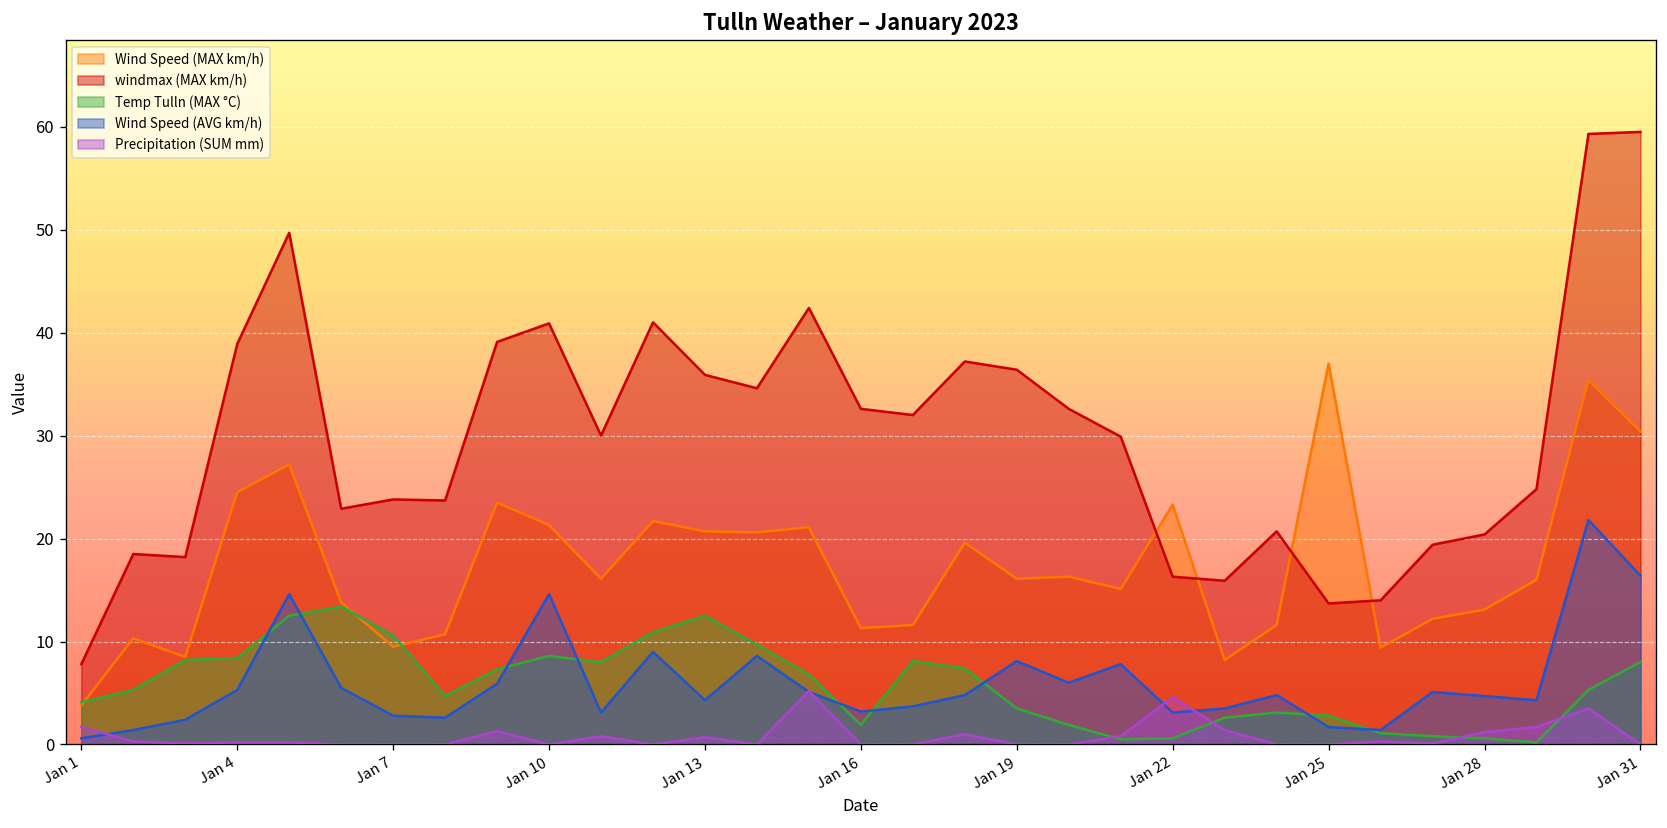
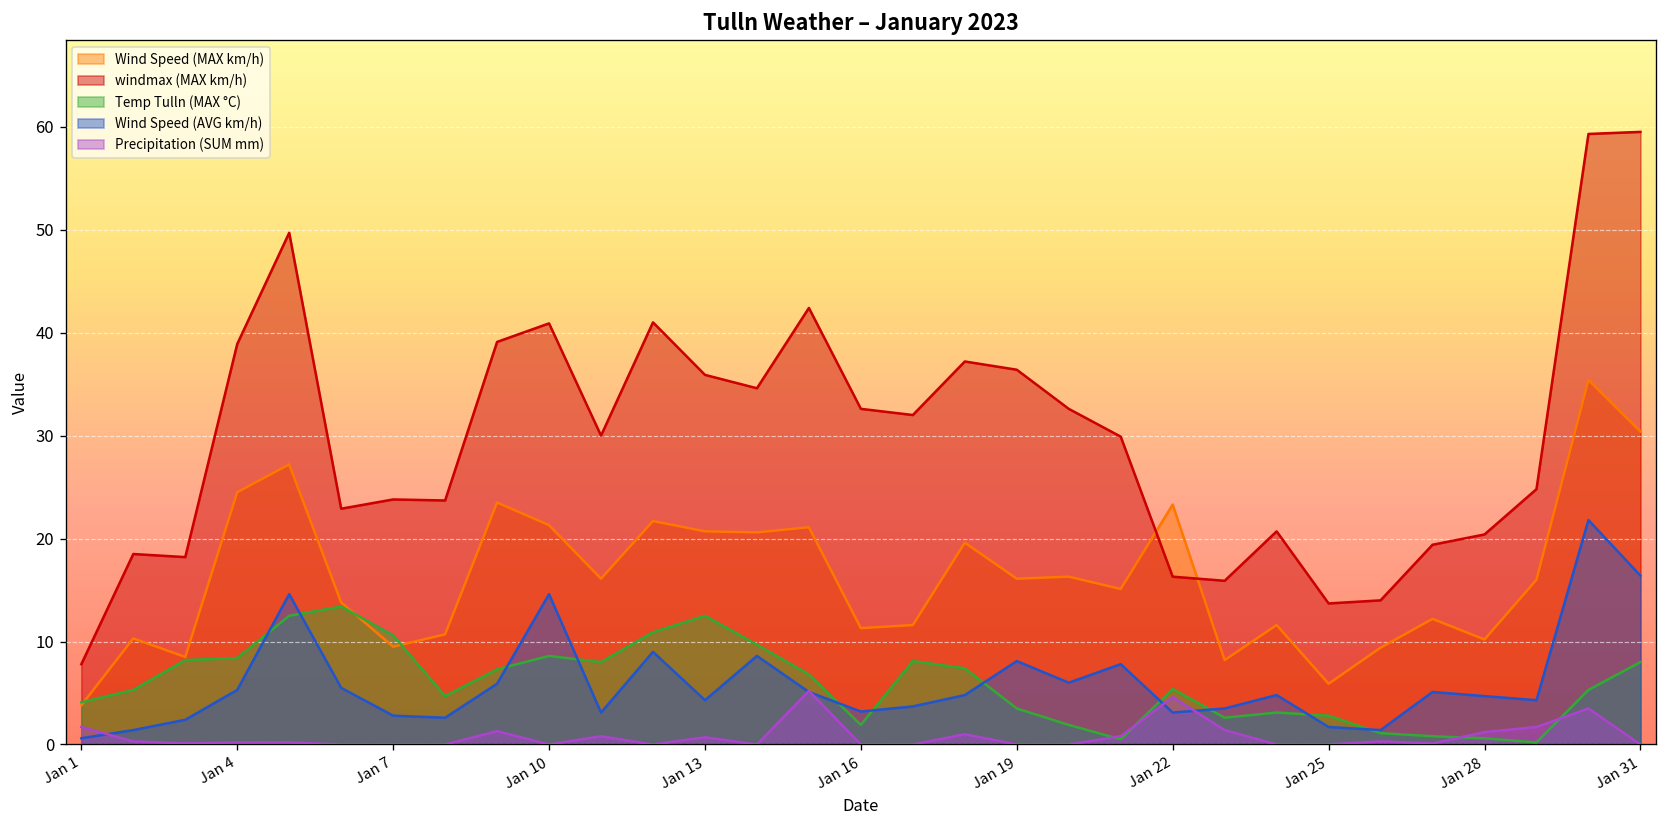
Temp Tulln (MAX °C), Jan 22: 1 -> 5
Wind Speed (MAX km/h), Jan 25: 37 -> 6
Wind Speed (MAX km/h), Jan 28: 13 -> 10
